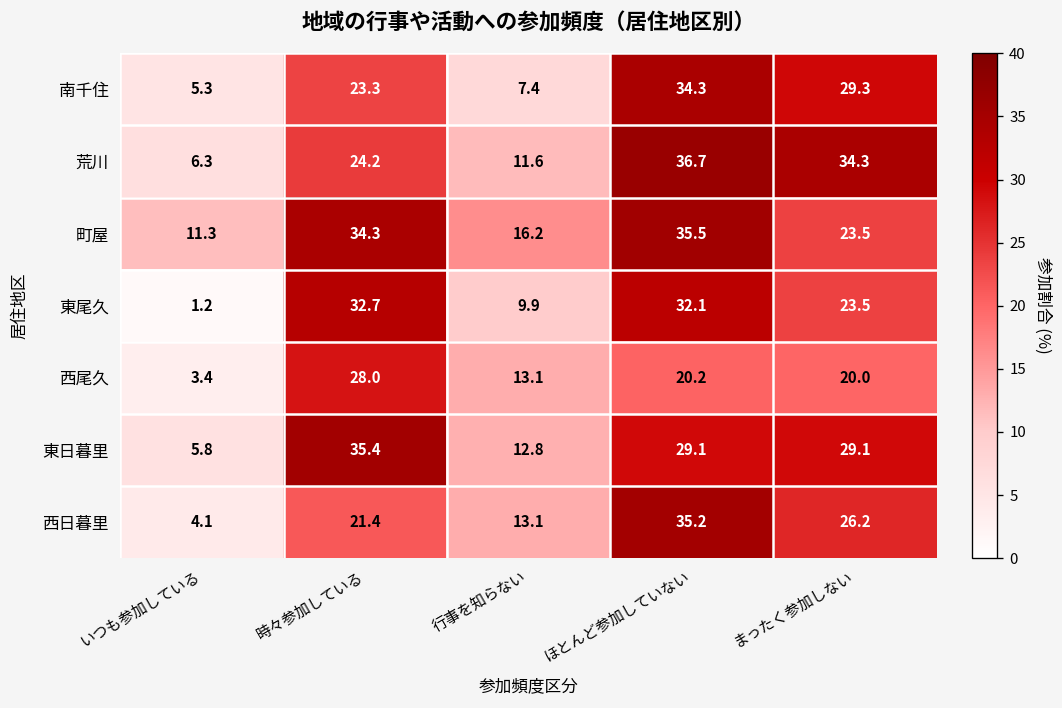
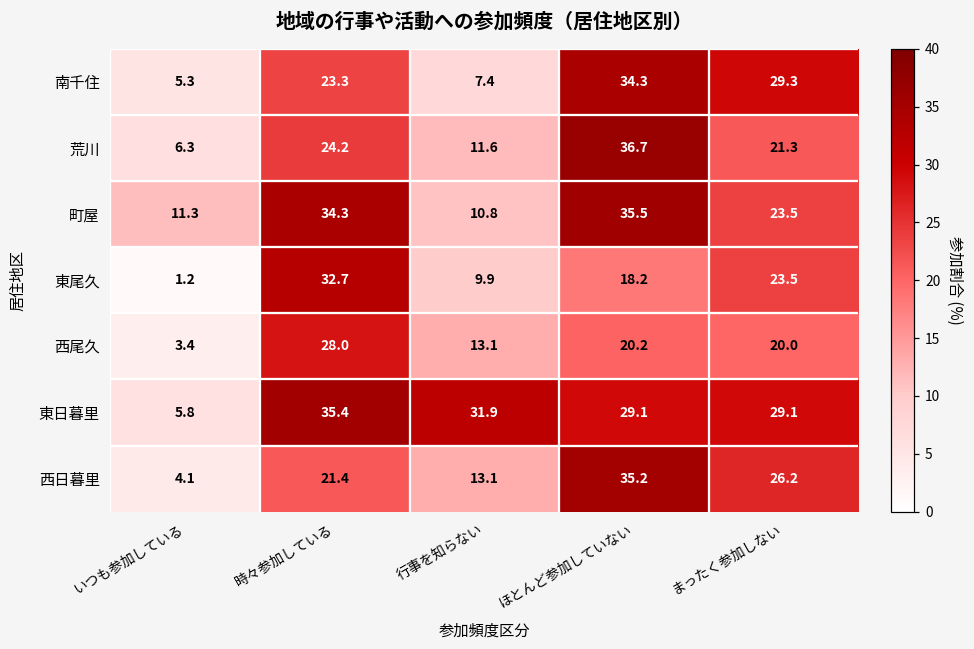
荒川, まったく参加しない: 34.3 -> 21.3
町屋, 行事を知らない: 16.2 -> 10.8
東尾久, ほとんど参加していない: 32.1 -> 18.2
東日暮里, 行事を知らない: 12.8 -> 31.9
